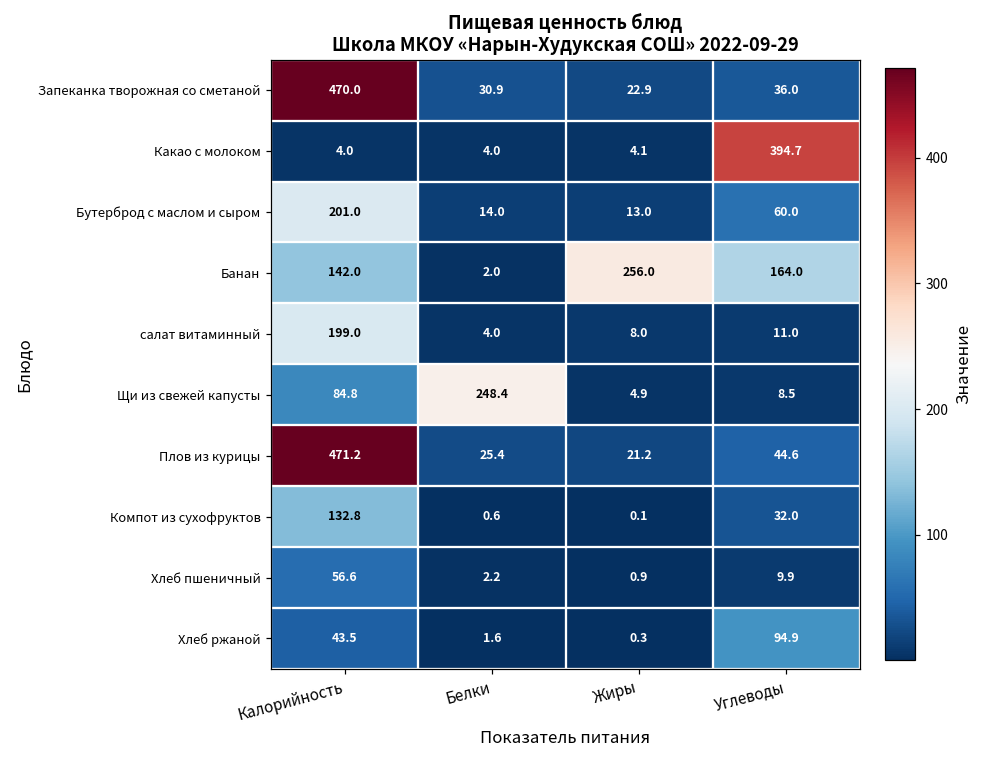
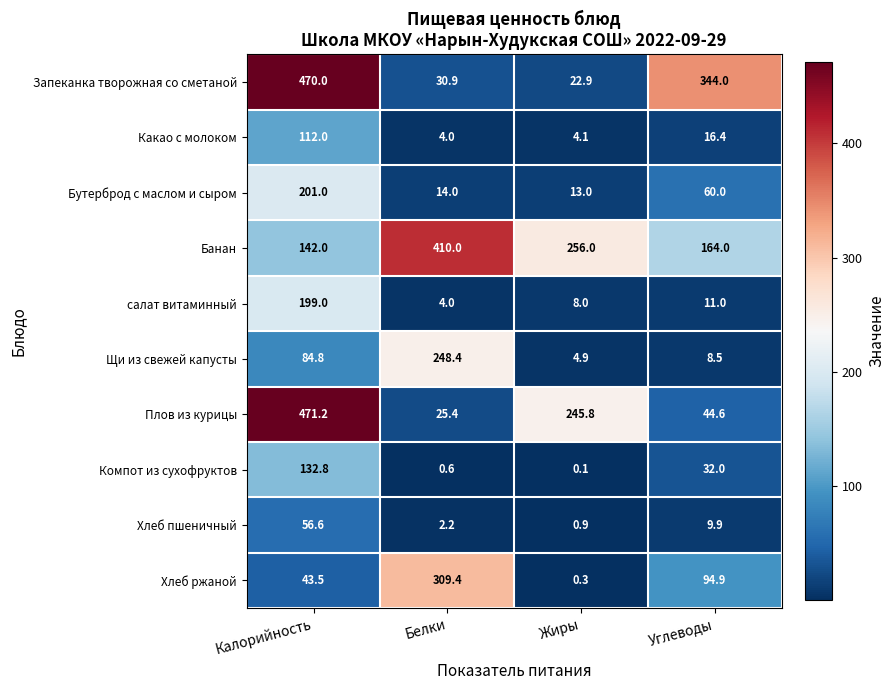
Запеканка творожная со сметаной, Углеводы: 36.0 -> 344.0
Какао с молоком, Калорийность: 4.0 -> 112.0
Какао с молоком, Углеводы: 394.7 -> 16.4
Банан, Белки: 2.0 -> 410.0
Плов из курицы, Жиры: 21.2 -> 245.8
Хлеб ржаной, Белки: 1.6 -> 309.4
